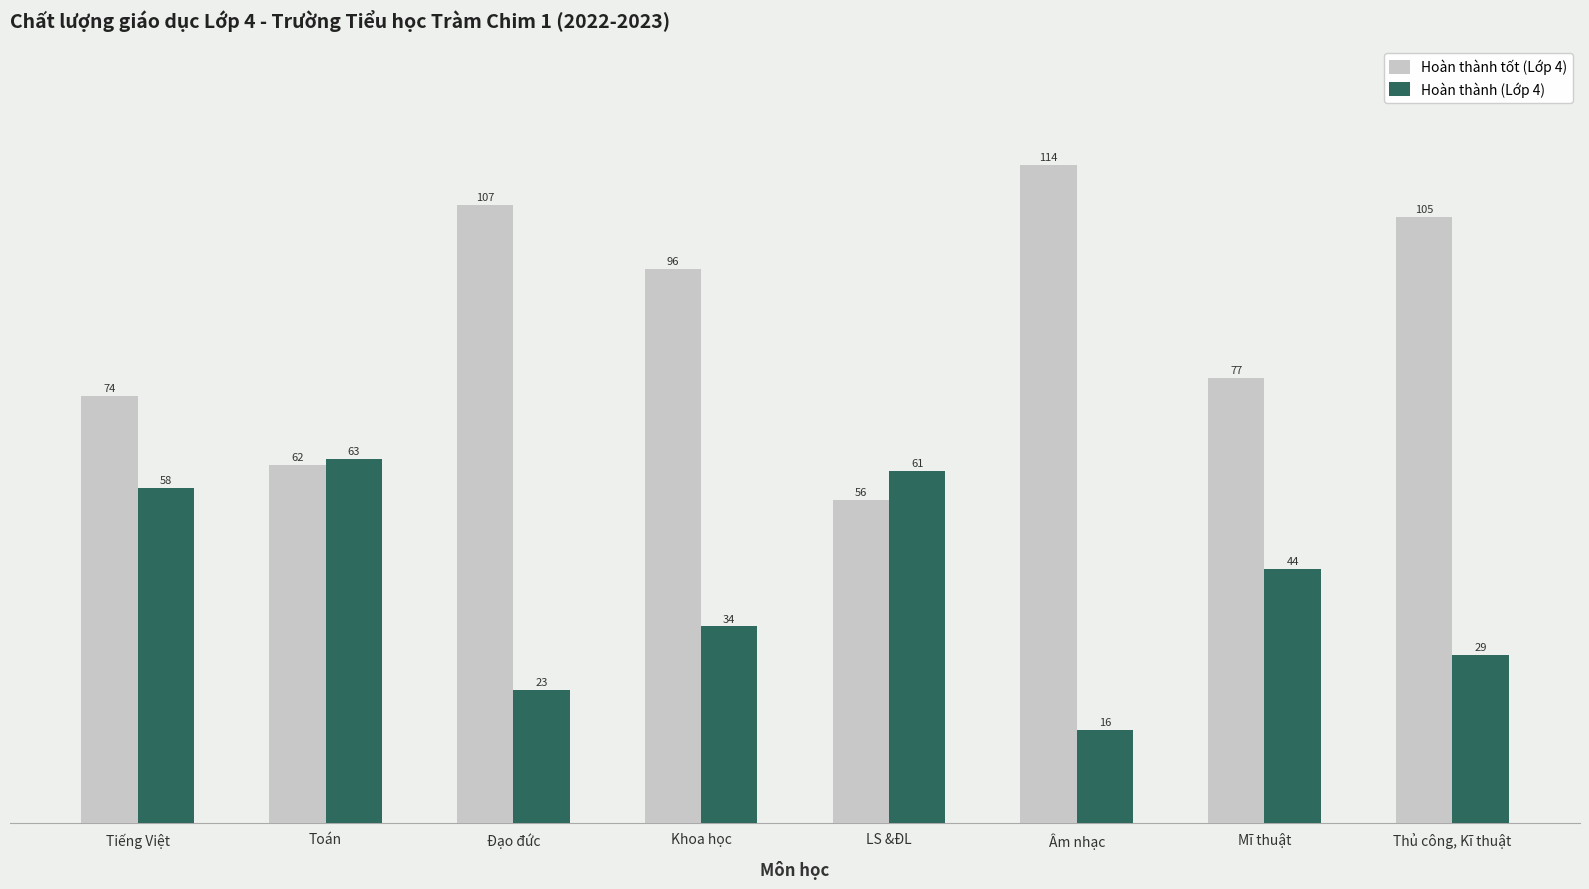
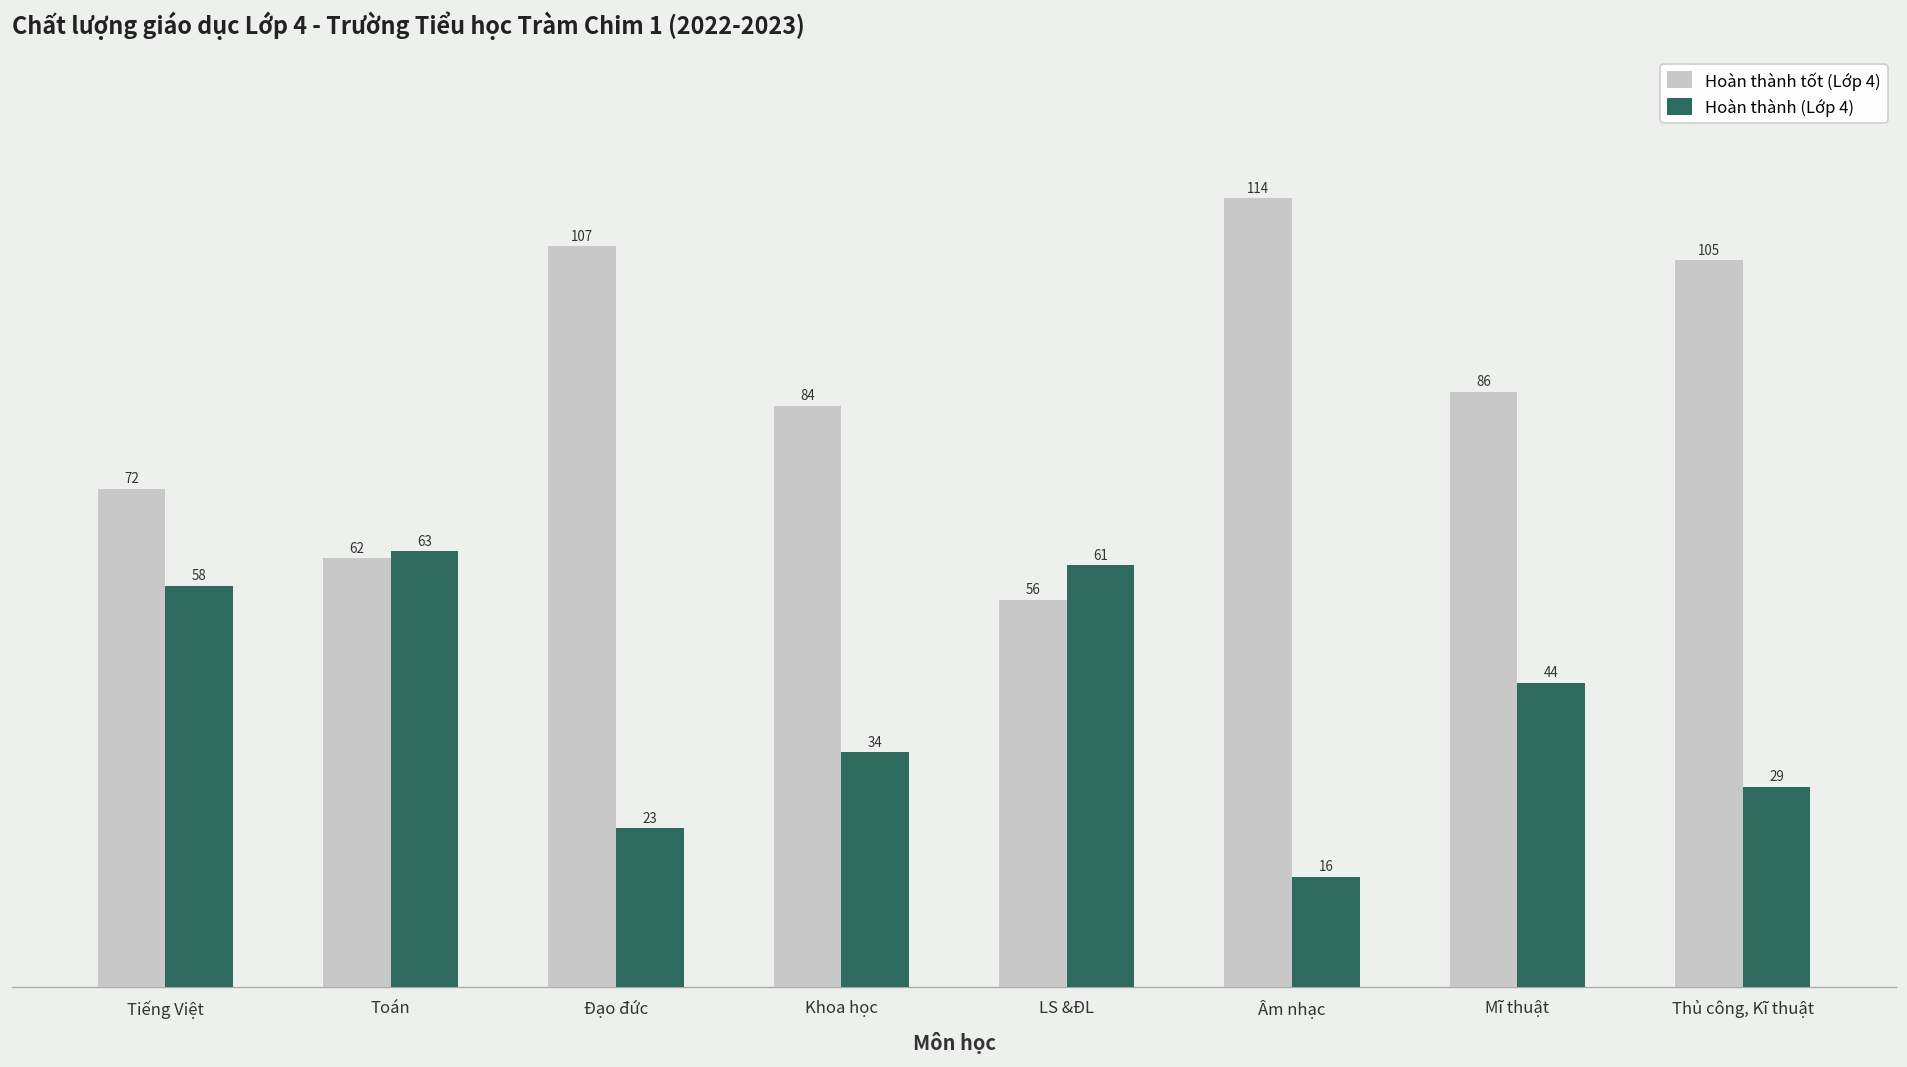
Hoàn thành tốt (Lớp 4), Tiếng Việt: 74 -> 72
Hoàn thành tốt (Lớp 4), Khoa học: 96 -> 84
Hoàn thành tốt (Lớp 4), Mĩ thuật: 77 -> 86
